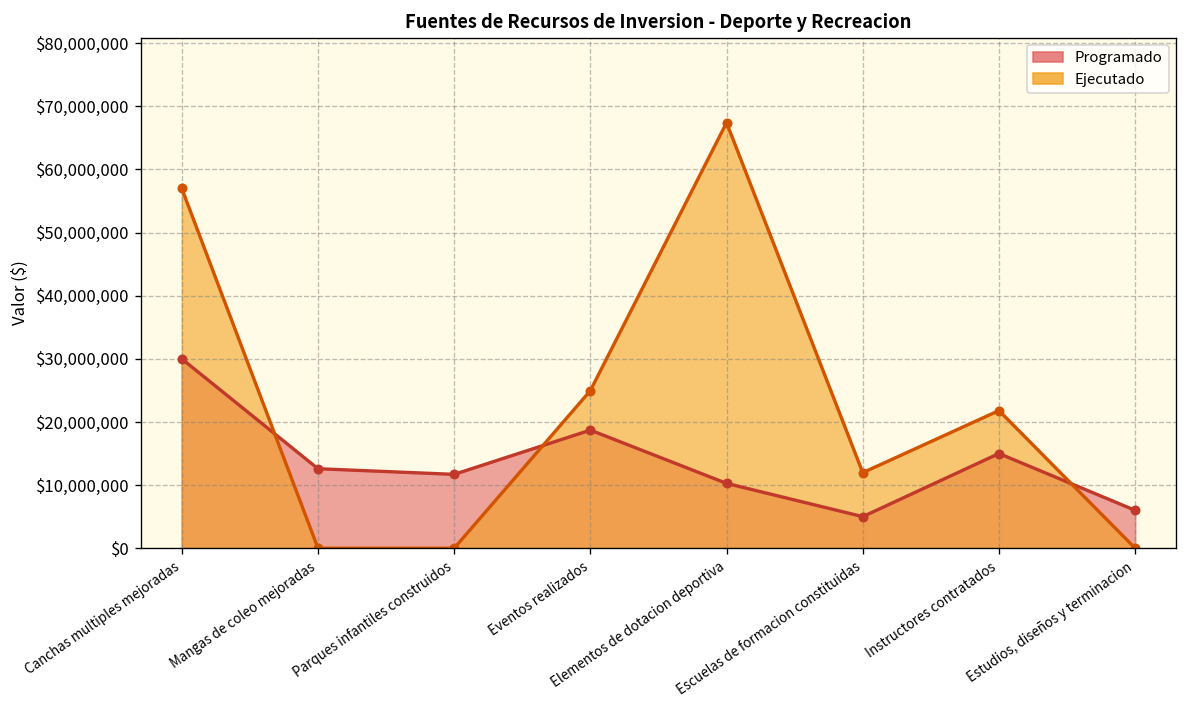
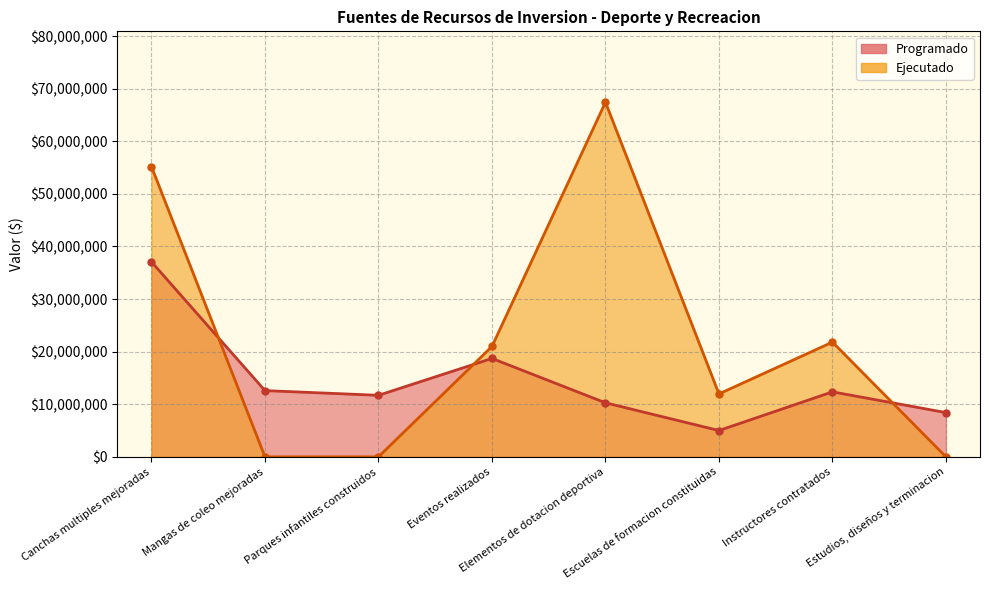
Programado, Canchas multiples mejoradas: $30,000,000 -> $37,000,000
Ejecutado, Canchas multiples mejoradas: $57,000,000 -> $55,000,000
Ejecutado, Eventos realizados: $25,000,000 -> $21,000,000
Programado, Instructores contratados: $15,000,000 -> $12,000,000
Programado, Estudios, diseños y terminacion: $6,000,000 -> $8,000,000
